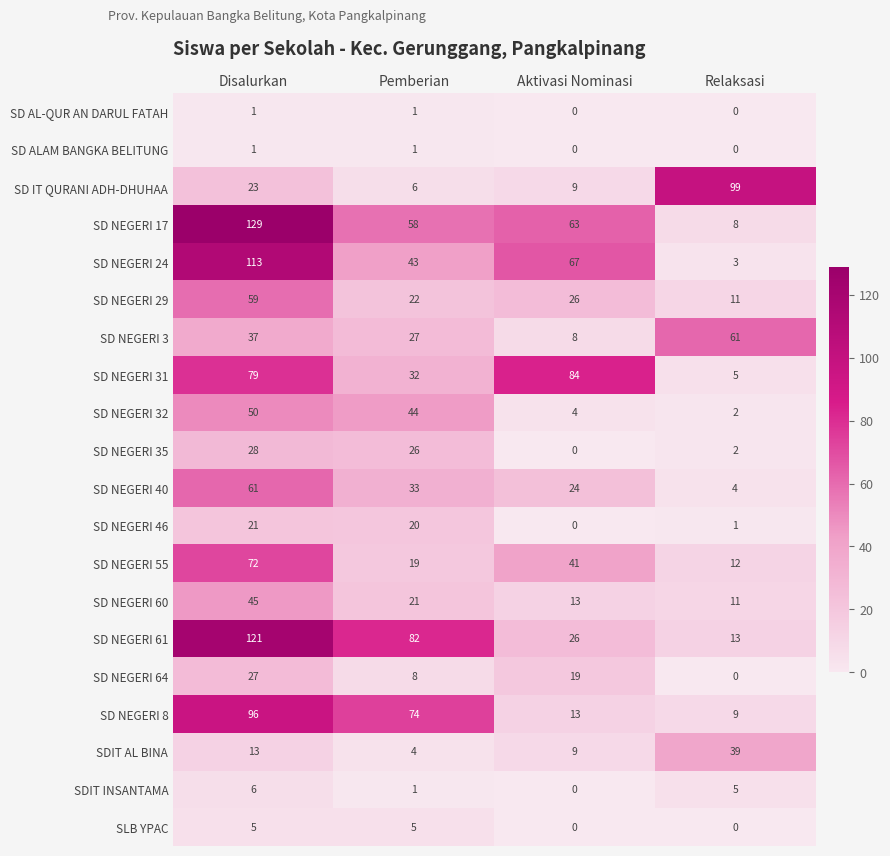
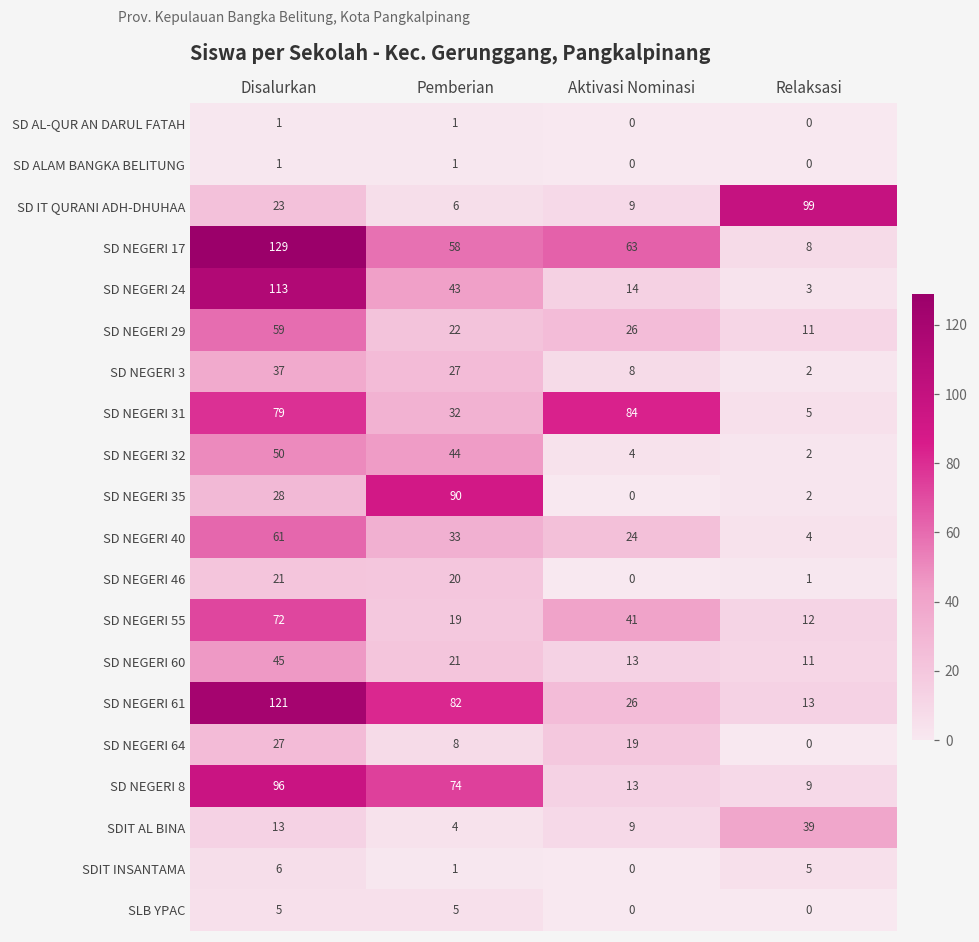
SD NEGERI 24, Aktivasi Nominasi: 67 -> 14
SD NEGERI 3, Relaksasi: 61 -> 2
SD NEGERI 35, Pemberian: 26 -> 90
